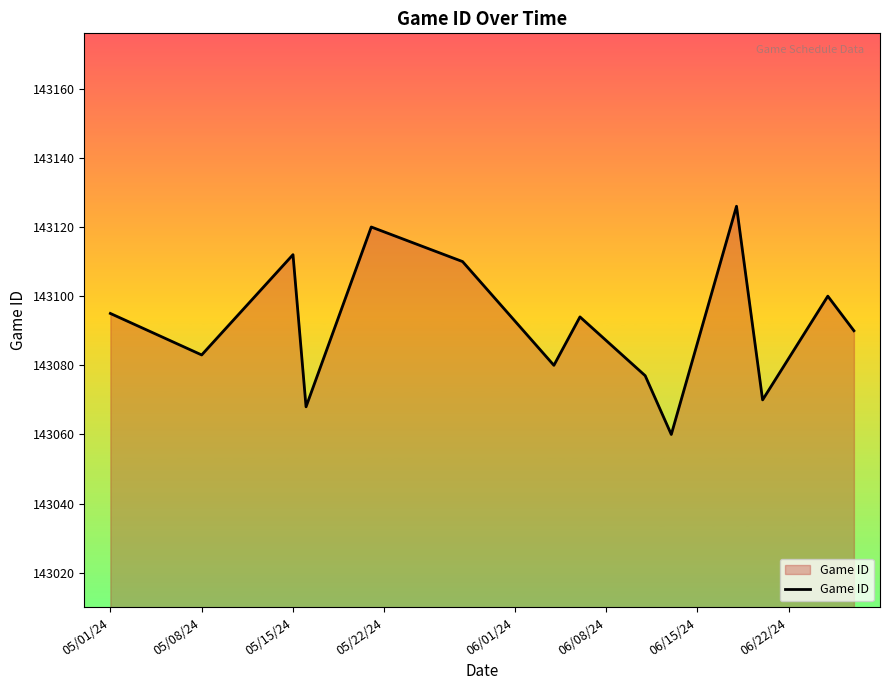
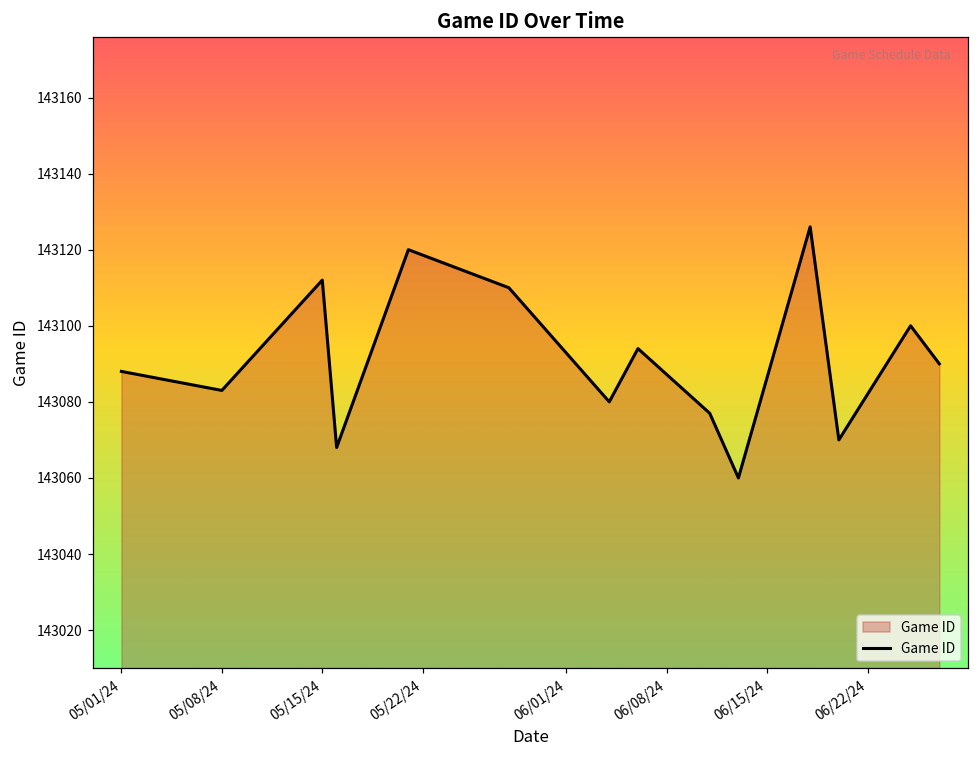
05/01/24: 143095 -> 143088
